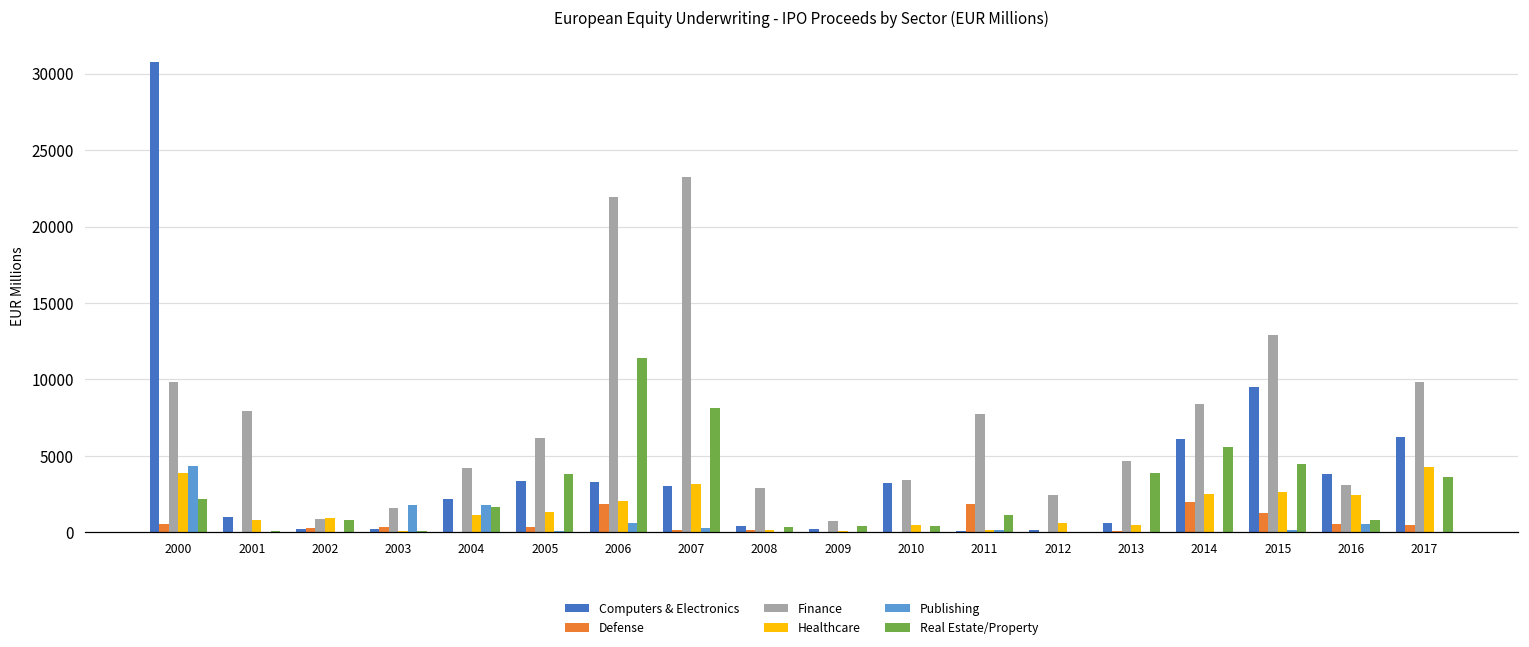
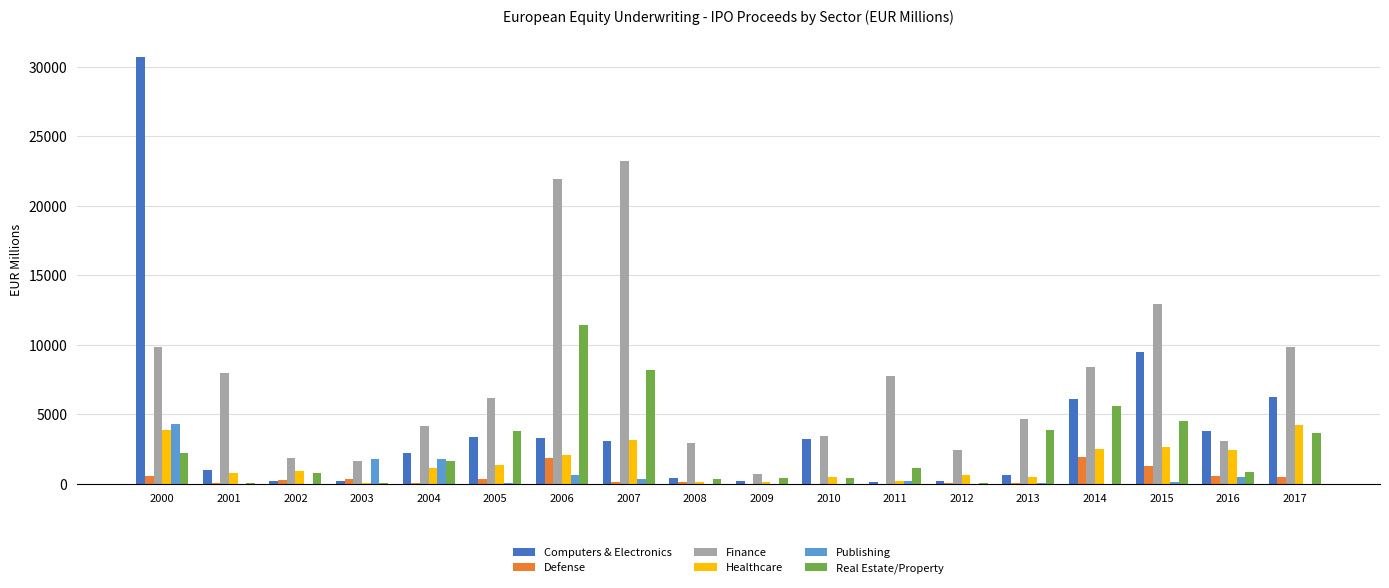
Finance, 2002: 900 -> 1900
Defense, 2011: 1900 -> 0
